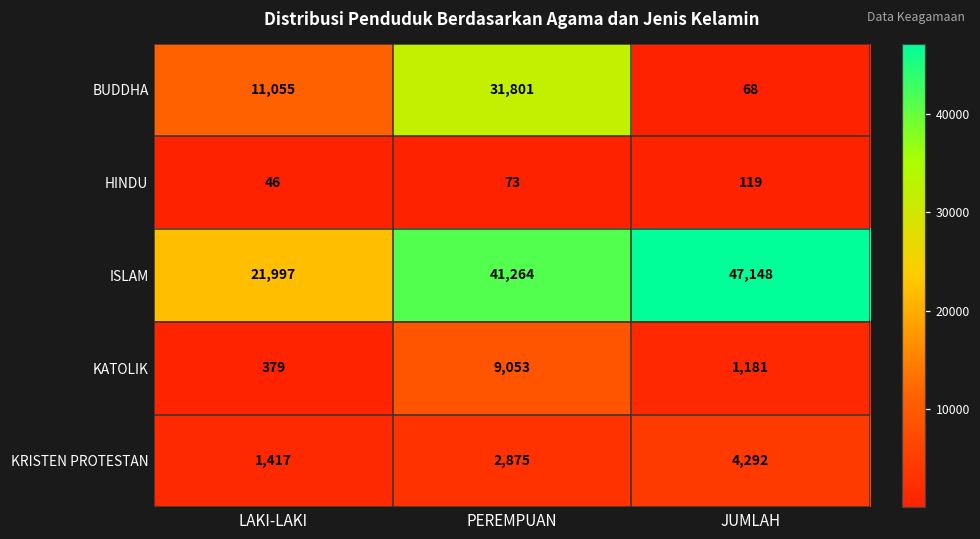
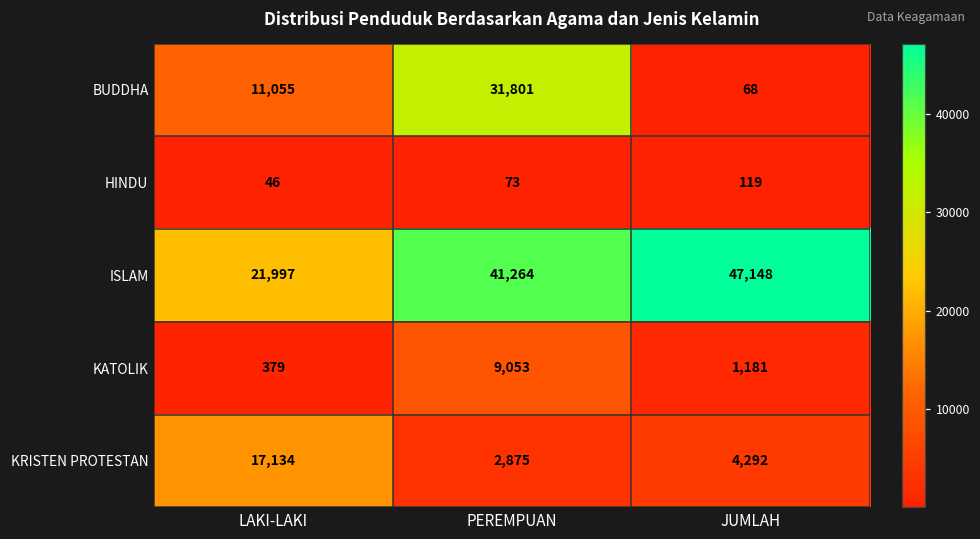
KRISTEN PROTESTAN, LAKI-LAKI: 1,417 -> 17,134
